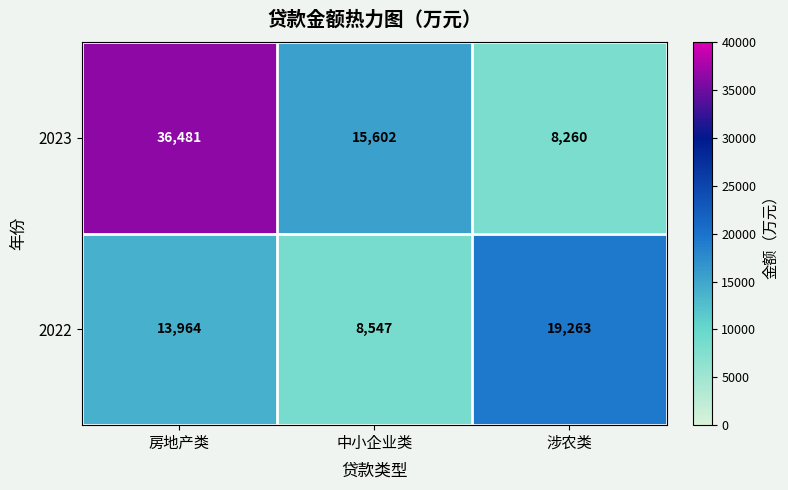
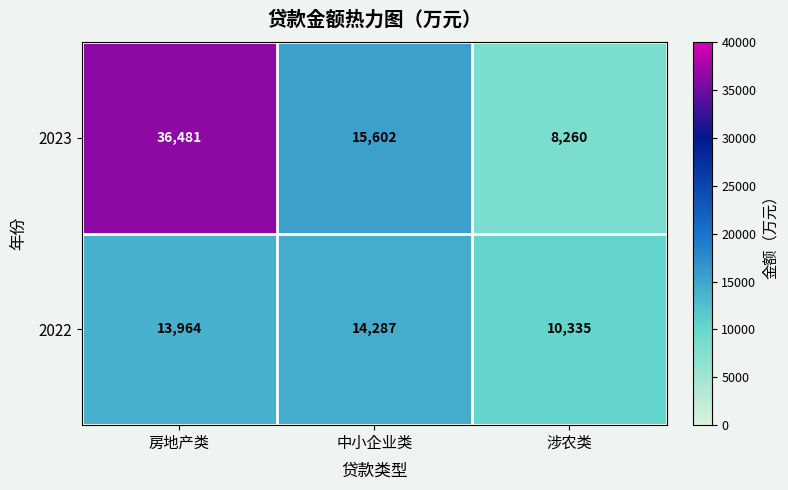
2022, 中小企业类: 8,547 -> 14,287
2022, 涉农类: 19,263 -> 10,335
